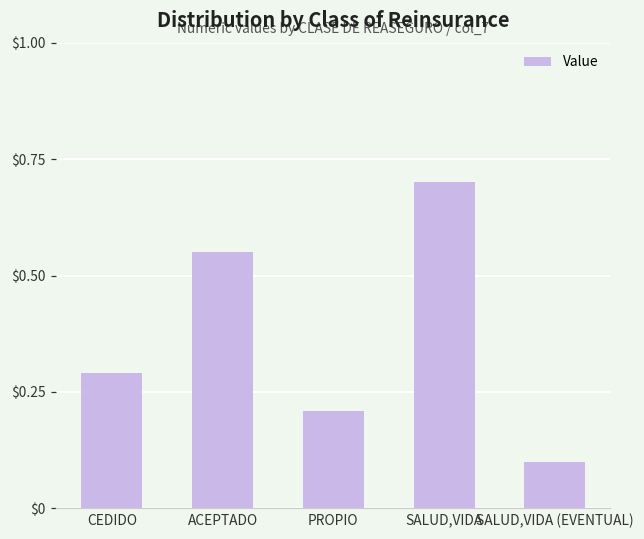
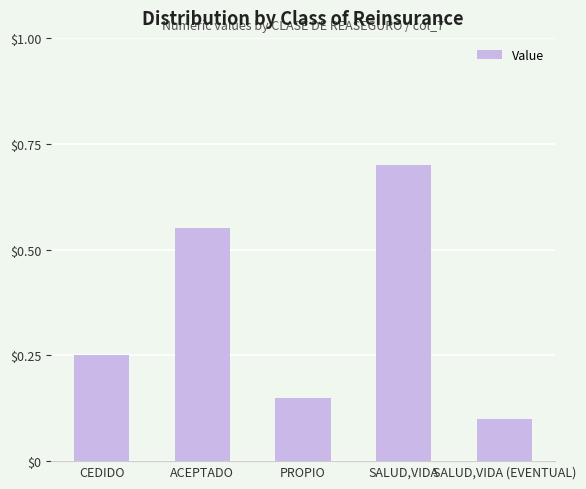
CEDIDO: $0.29 -> $0.25
PROPIO: $0.21 -> $0.15
